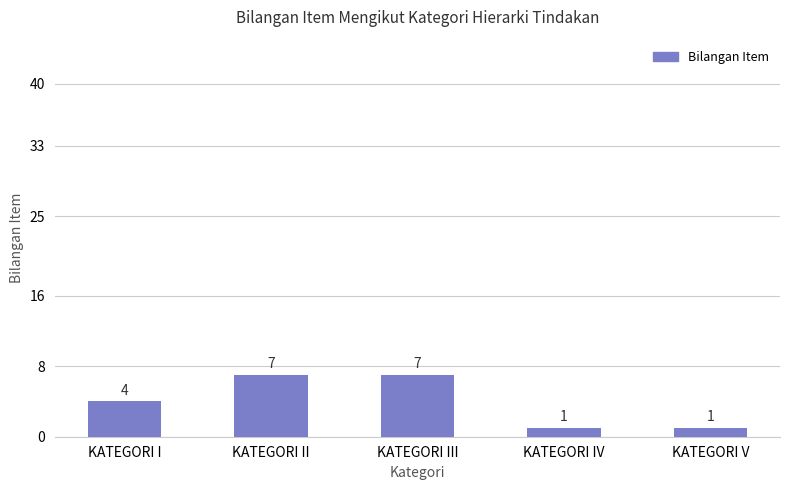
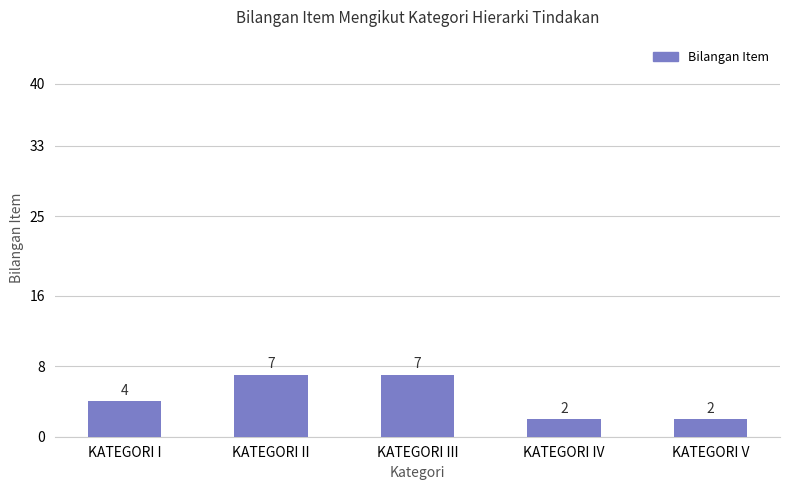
KATEGORI IV: 1 -> 2
KATEGORI V: 1 -> 2
